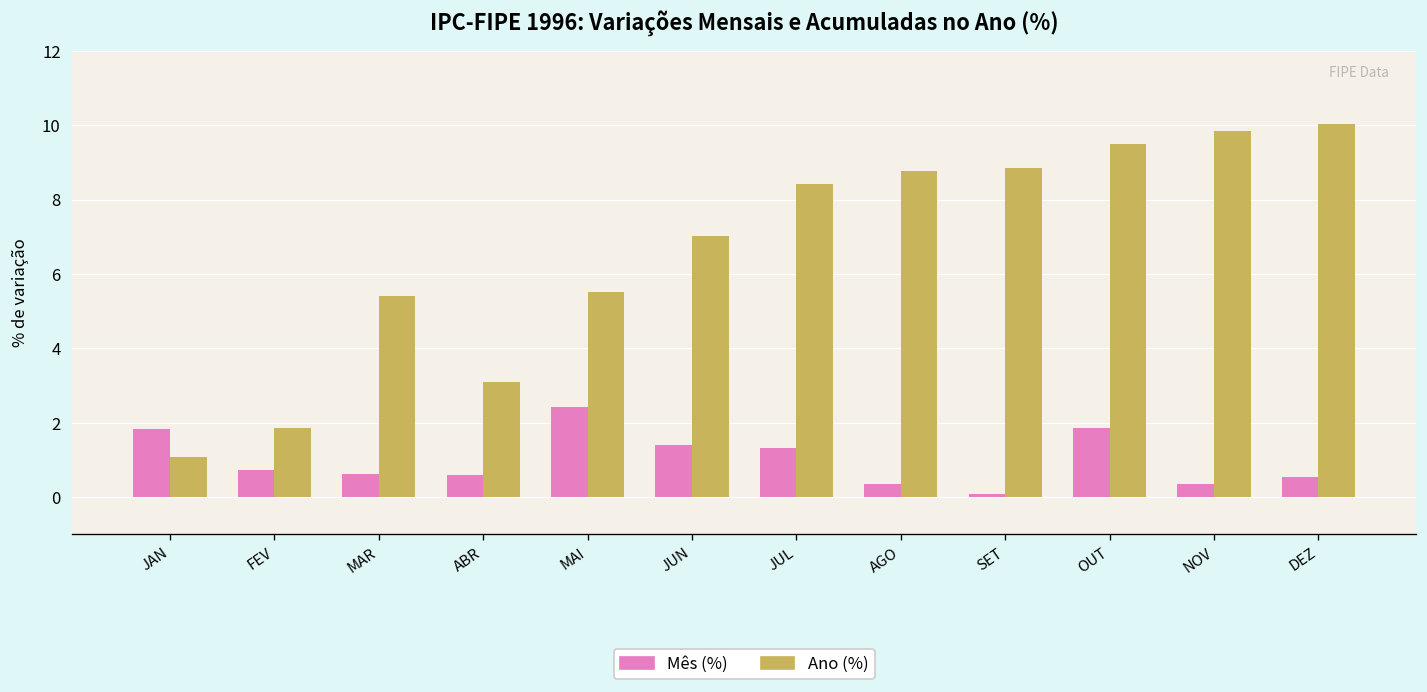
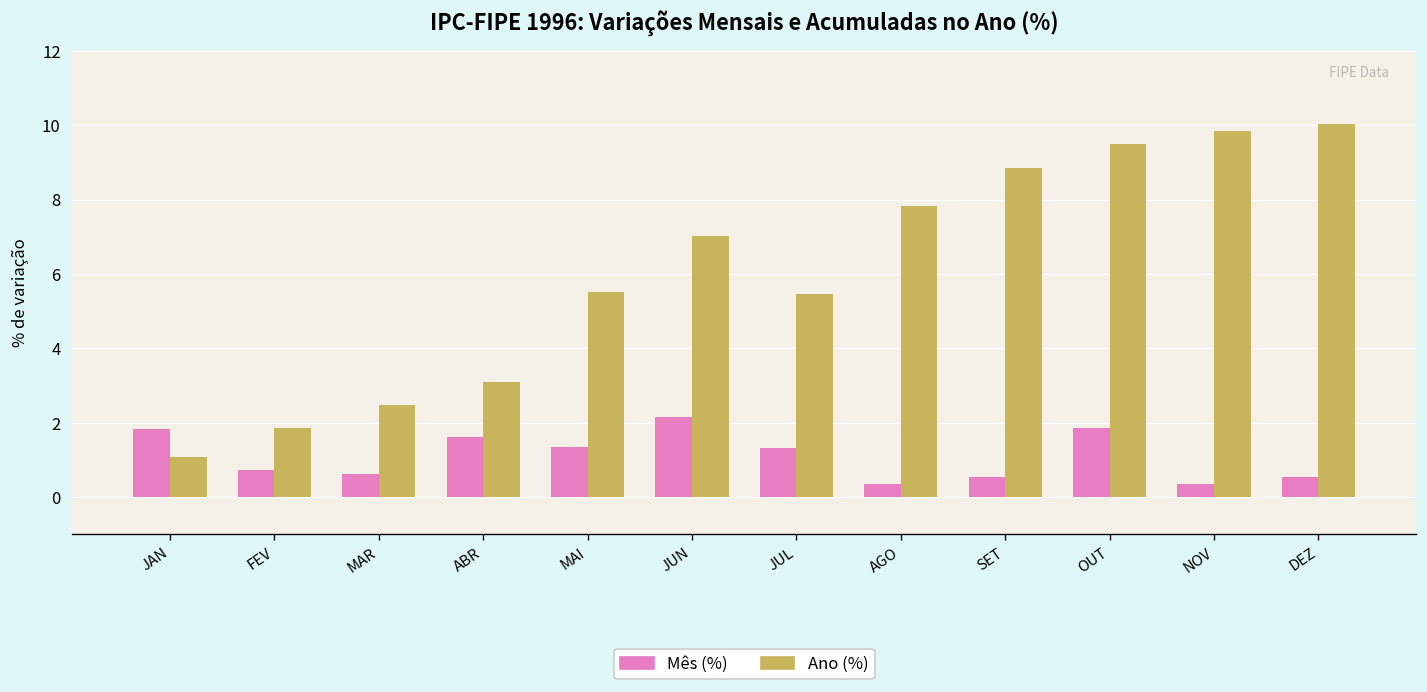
Ano (%), MAR: 5.4 -> 2.5
Mês (%), ABR: 0.6 -> 1.6
Mês (%), MAI: 2.4 -> 1.3
Mês (%), JUN: 1.4 -> 2.2
Ano (%), JUL: 8.4 -> 5.4
Ano (%), AGO: 8.8 -> 7.8
Mês (%), SET: 0.1 -> 0.5
